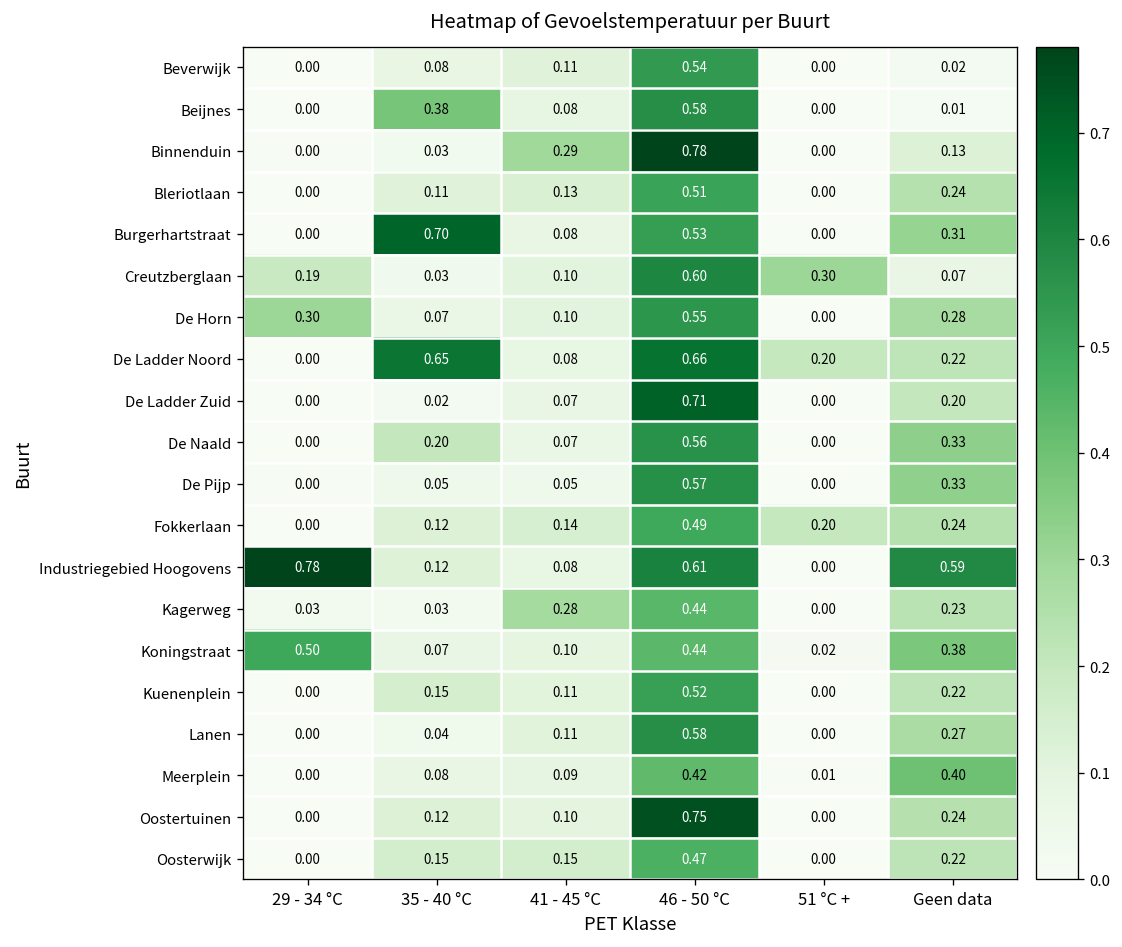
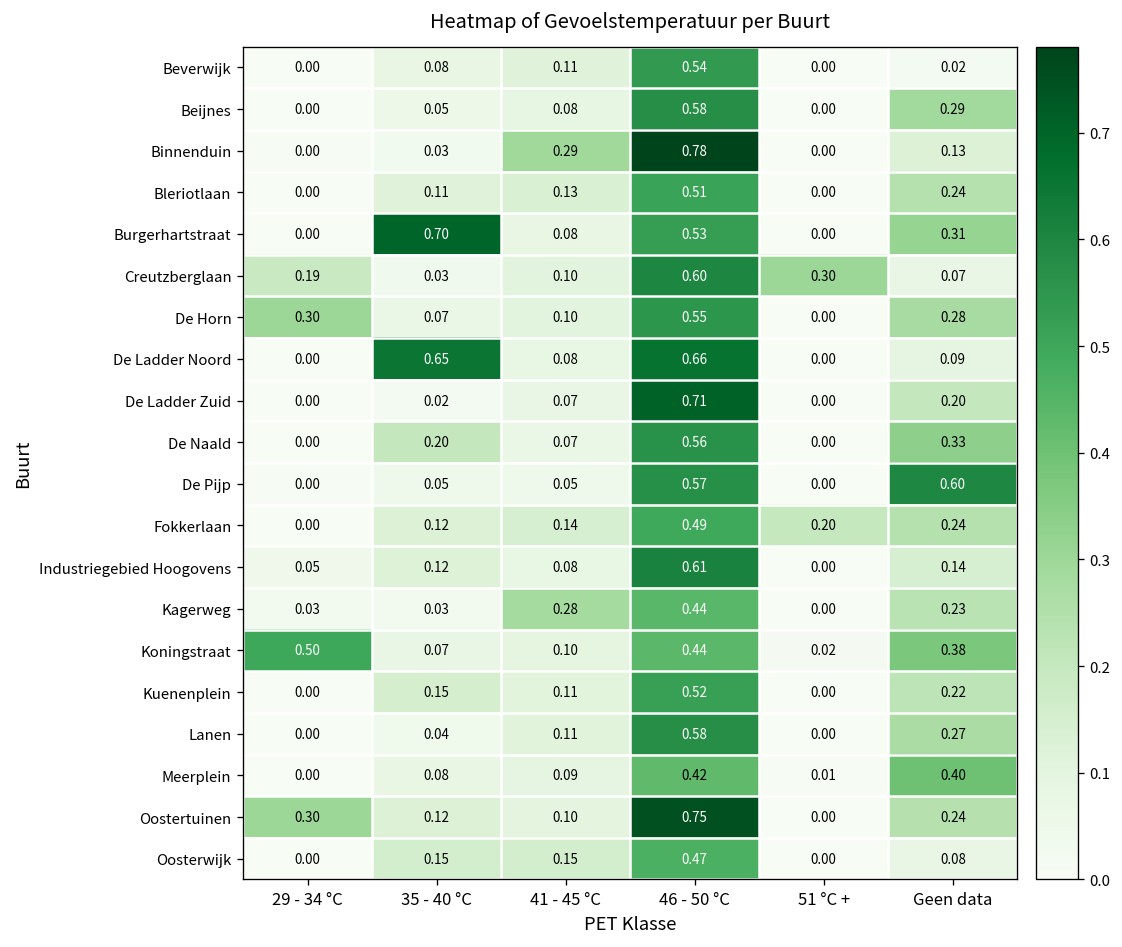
Beijnes, 35 - 40 °C: 0.38 -> 0.05
Beijnes, Geen data: 0.01 -> 0.29
De Ladder Noord, 51 °C +: 0.20 -> 0.00
De Ladder Noord, Geen data: 0.22 -> 0.09
De Pijp, Geen data: 0.33 -> 0.60
Industriegebied Hoogovens, 29 - 34 °C: 0.78 -> 0.05
Industriegebied Hoogovens, Geen data: 0.59 -> 0.14
Oostertuinen, 29 - 34 °C: 0.00 -> 0.30
Oosterwijk, Geen data: 0.22 -> 0.08
